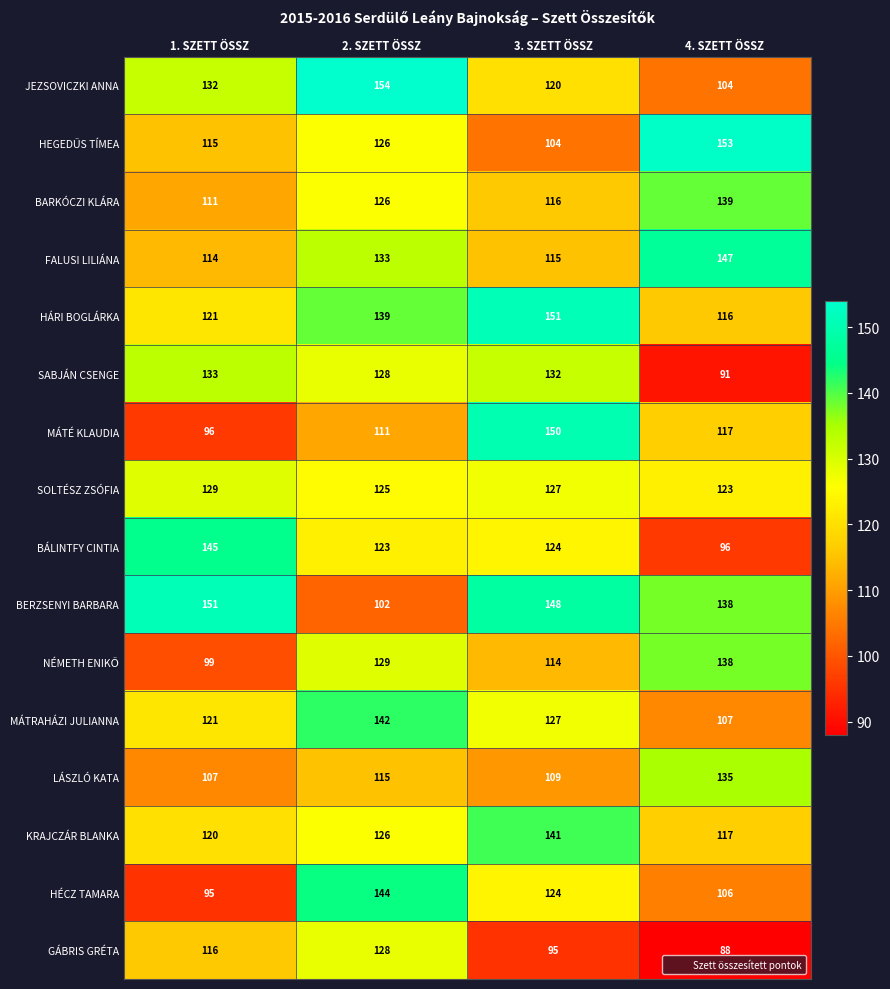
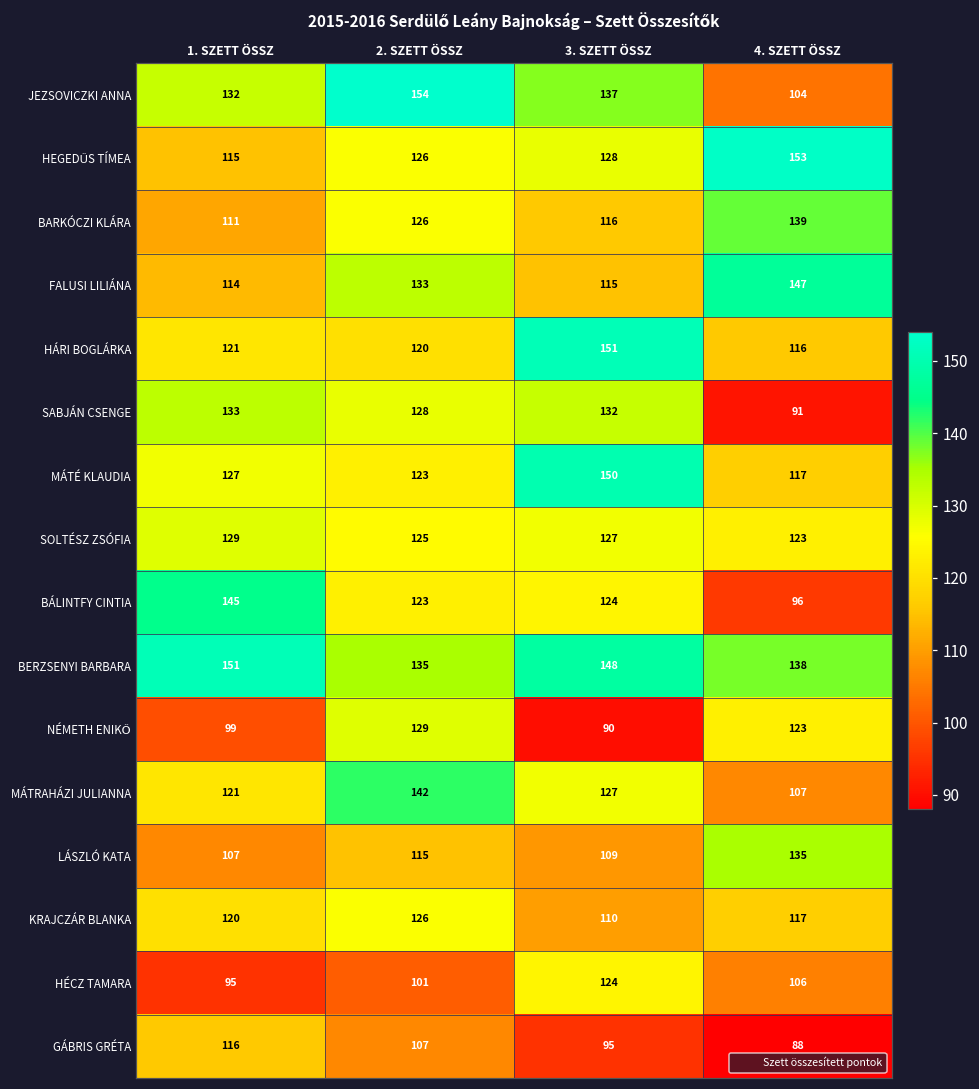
JEZSOVICZKI ANNA, 3. SZETT ÖSSZ: 120 -> 137
HEGEDŰS TÍMEA, 3. SZETT ÖSSZ: 104 -> 128
HÁRI BOGLÁRKA, 2. SZETT ÖSSZ: 139 -> 120
MÁTÉ KLAUDIA, 1. SZETT ÖSSZ: 96 -> 127
MÁTÉ KLAUDIA, 2. SZETT ÖSSZ: 111 -> 123
BERZSENYI BARBARA, 2. SZETT ÖSSZ: 102 -> 135
NÉMETH ENIKŐ, 3. SZETT ÖSSZ: 114 -> 90
NÉMETH ENIKŐ, 4. SZETT ÖSSZ: 138 -> 123
KRAJCZÁR BLANKA, 3. SZETT ÖSSZ: 141 -> 110
HÉCZ TAMARA, 2. SZETT ÖSSZ: 144 -> 101
GÁBRIS GRÉTA, 2. SZETT ÖSSZ: 128 -> 107
